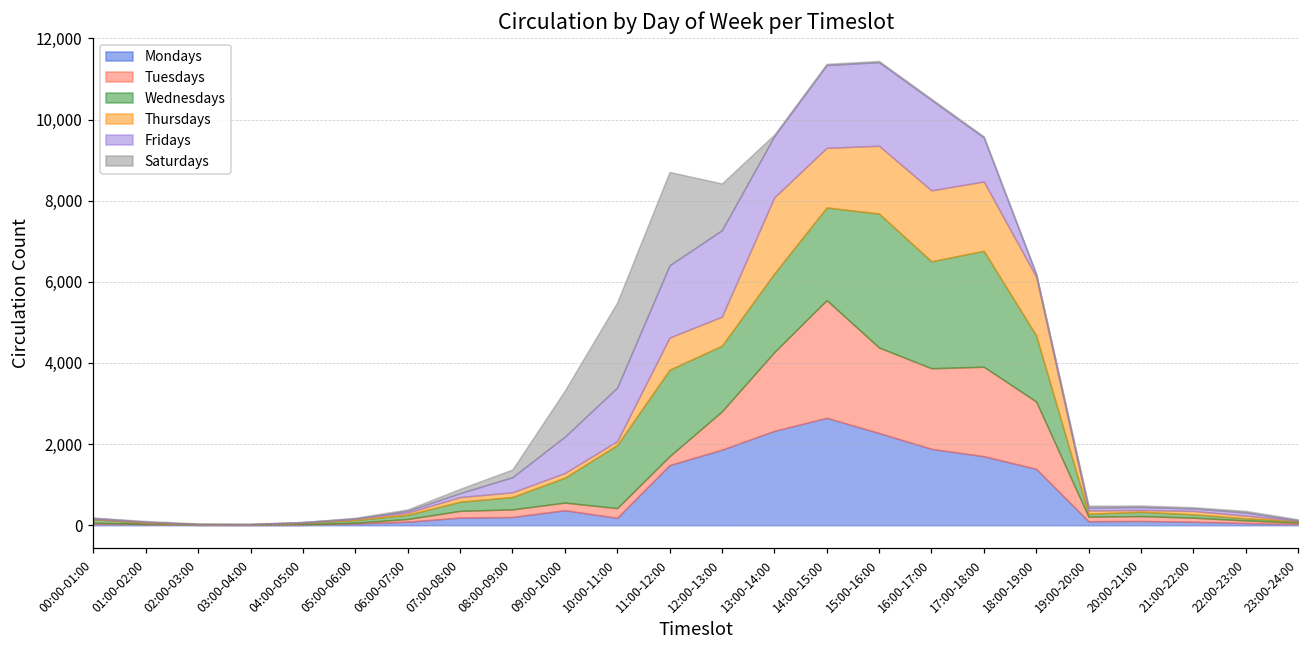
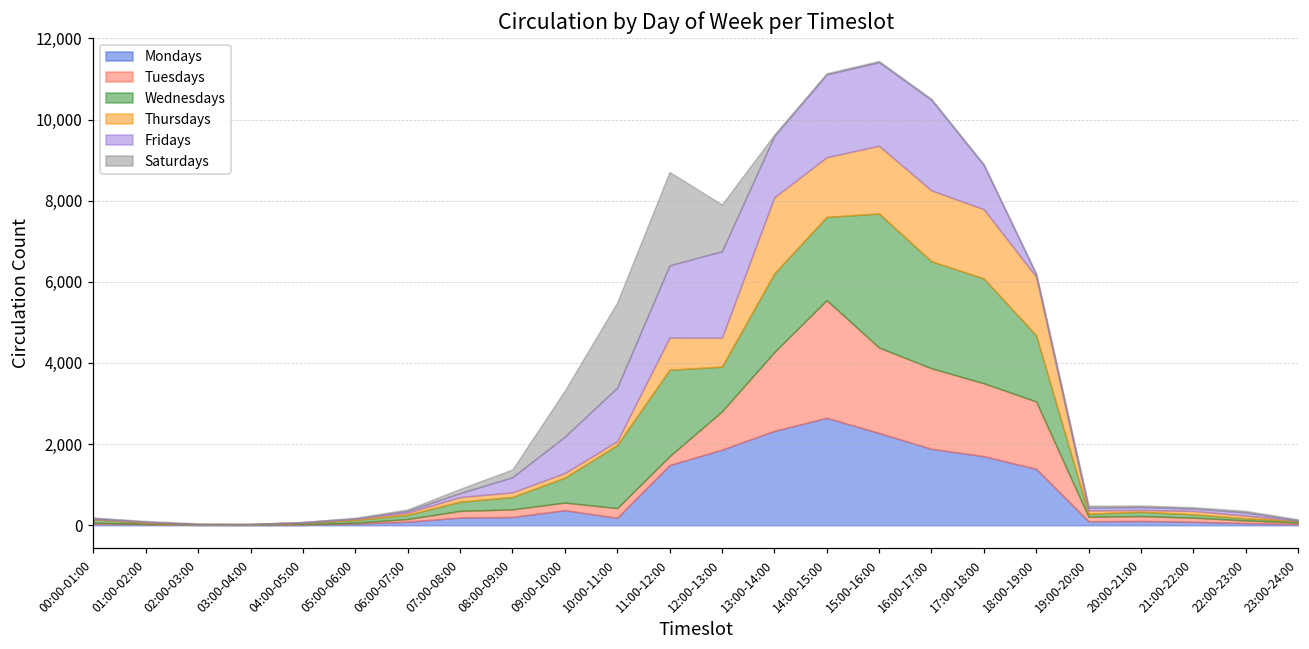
Wednesdays, 12:00-13:00: 1,600 -> 1,100
Wednesdays, 14:00-15:00: 2,300 -> 2,100
Tuesdays, 17:00-18:00: 2,200 -> 1,800
Wednesdays, 17:00-18:00: 2,900 -> 2,600
